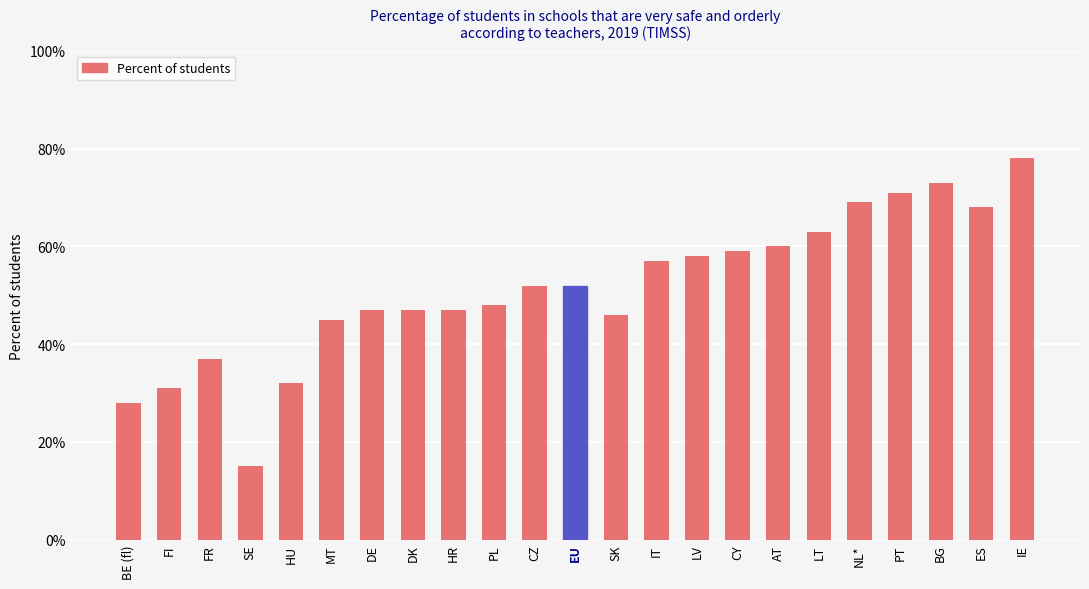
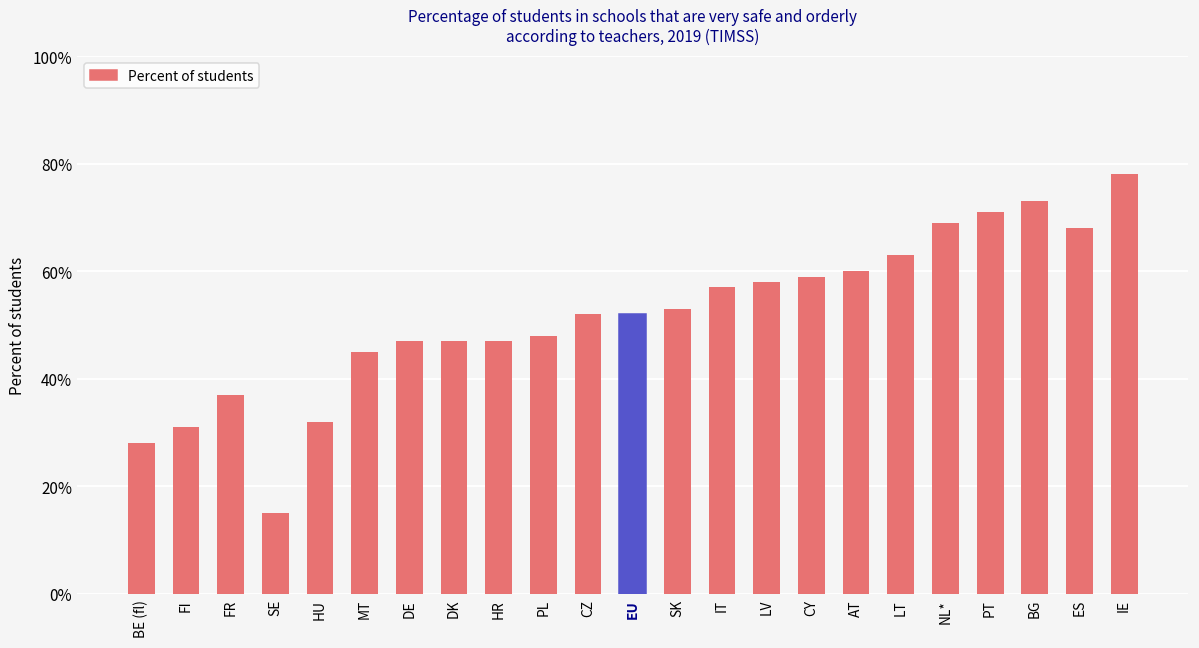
SK: 46% -> 53%
